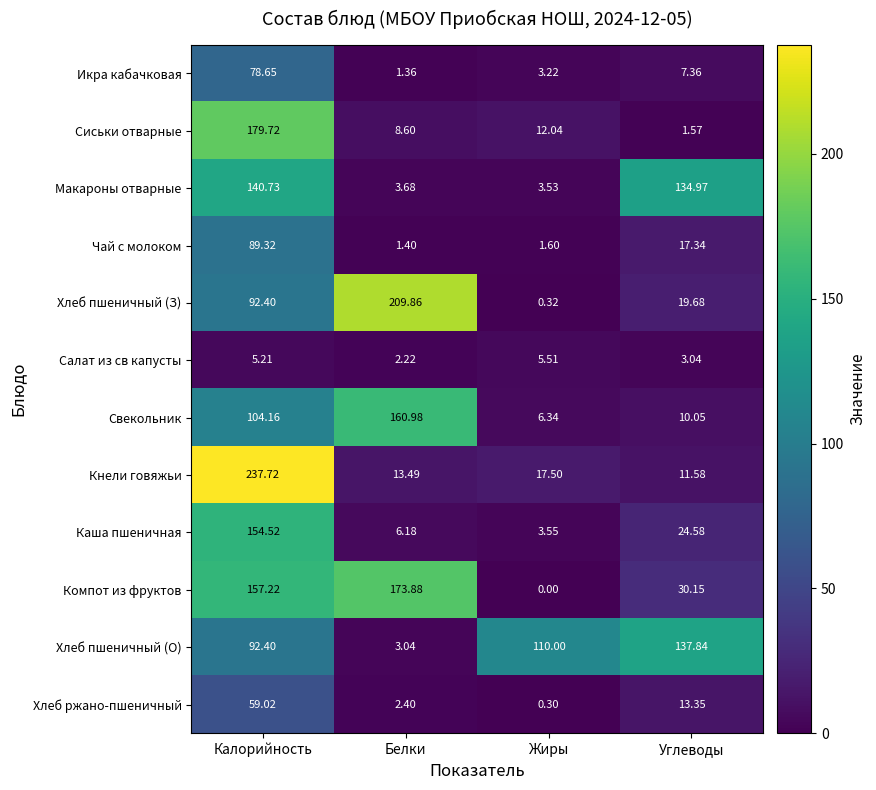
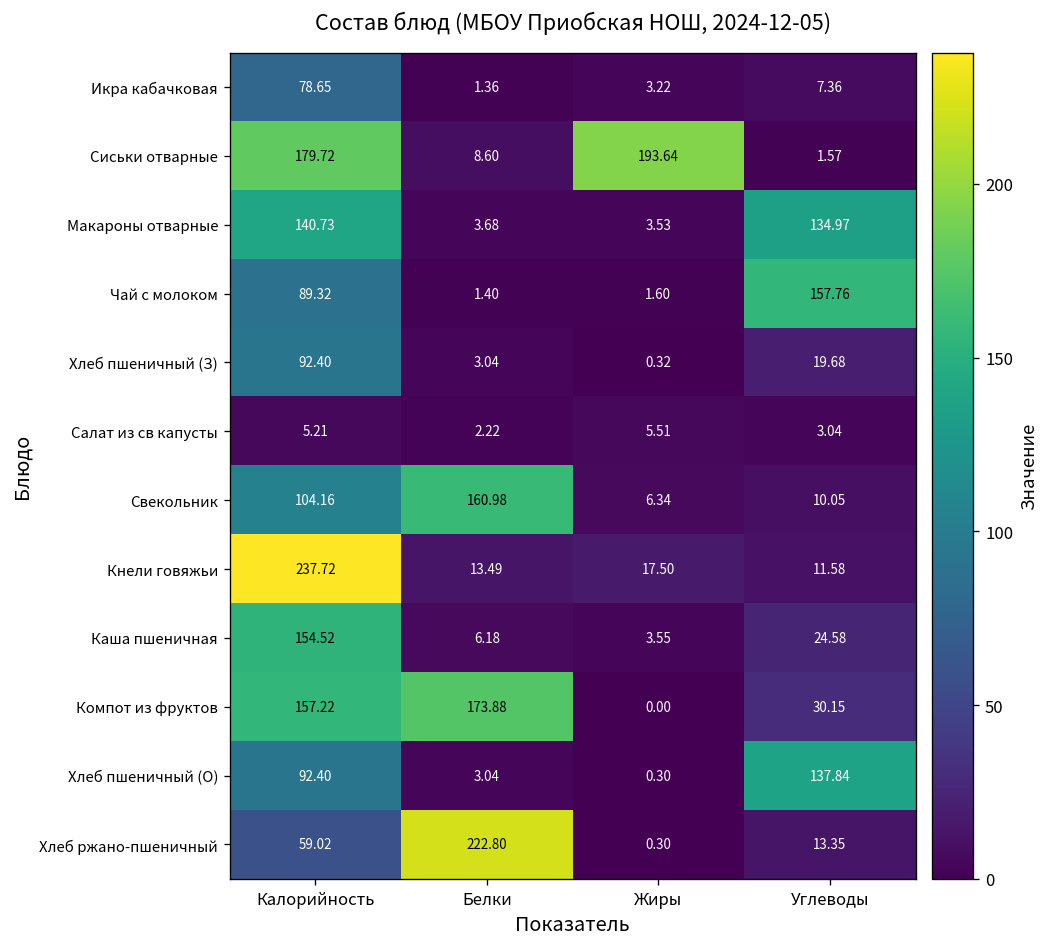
Сиськи отварные, Жиры: 12.04 -> 193.64
Чай с молоком, Углеводы: 17.34 -> 157.76
Хлеб пшеничный (З), Белки: 209.86 -> 3.04
Хлеб пшеничный (О), Жиры: 110.00 -> 0.30
Хлеб ржано-пшеничный, Белки: 2.40 -> 222.80
